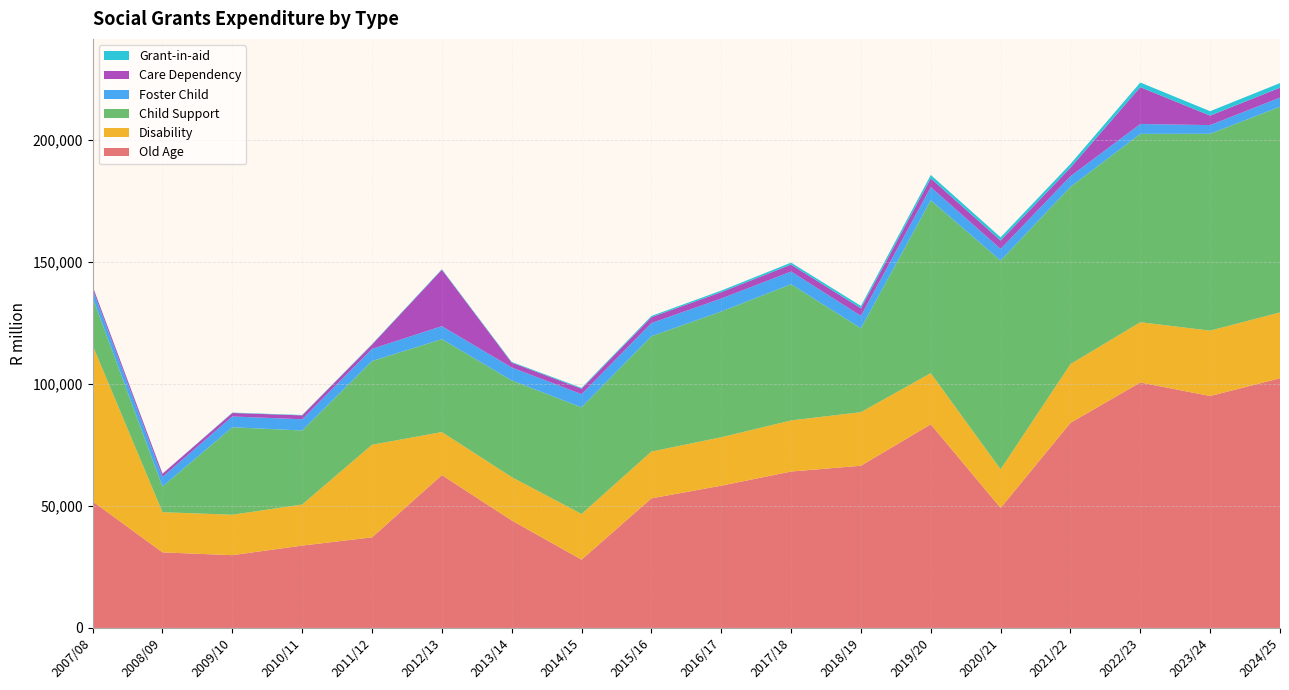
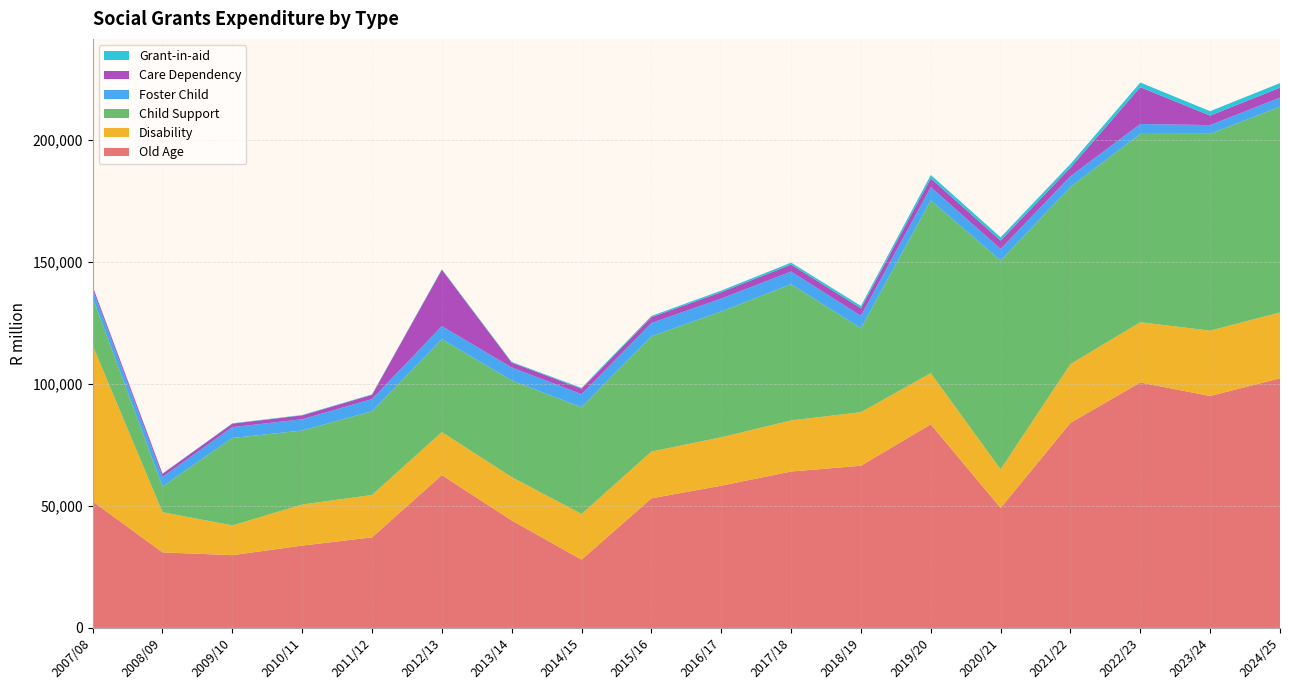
Disability, 2009/10: 17,000 -> 12,000
Disability, 2011/12: 38,000 -> 17,000
